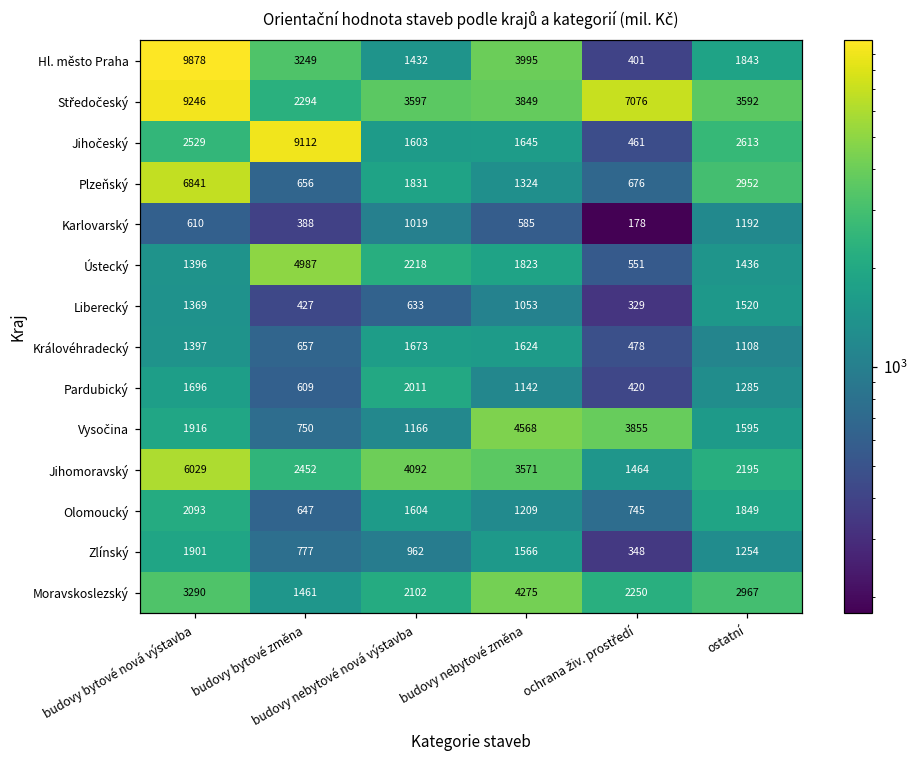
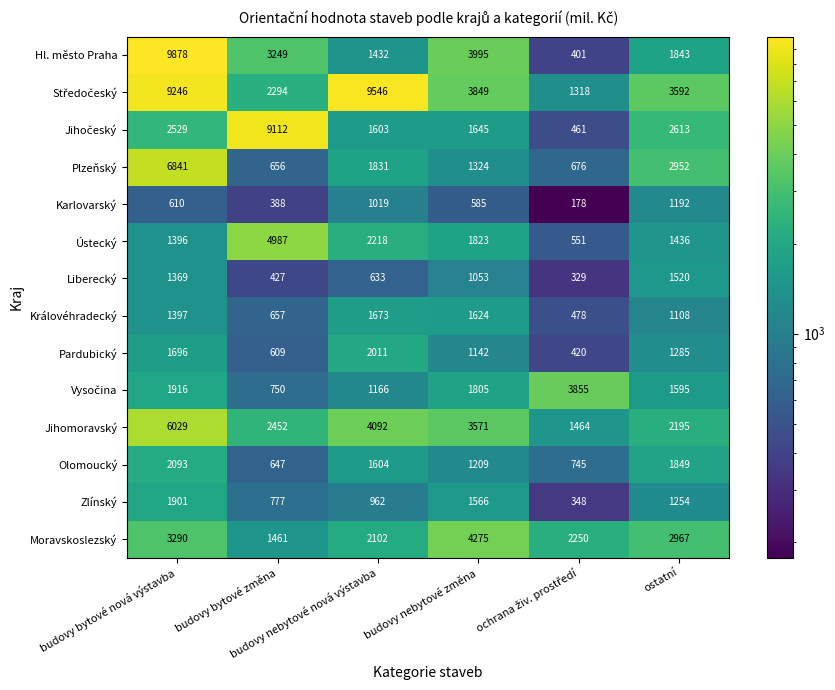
Středočeský, budovy nebytové nová výstavba: 3597 -> 9546
Středočeský, ochrana živ. prostředí: 7076 -> 1318
Vysočina, budovy nebytové změna: 4568 -> 1805
